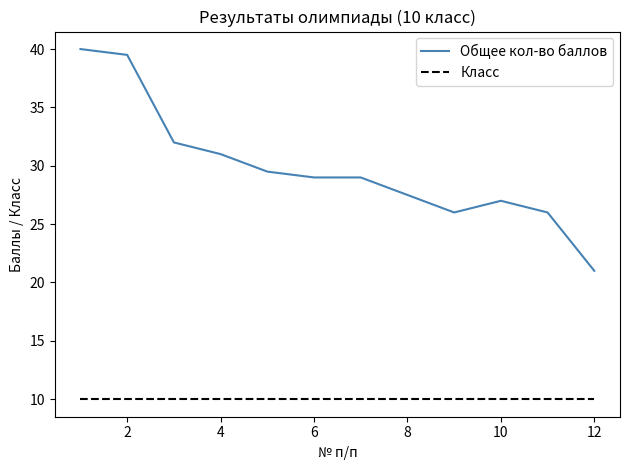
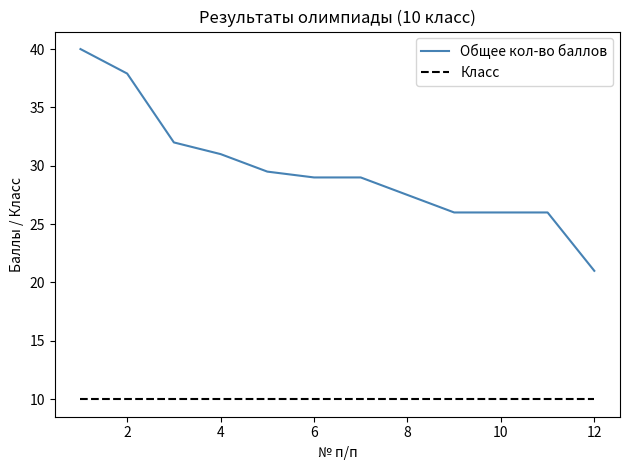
Общее кол-во баллов, 2: 39.5 -> 37.9
Общее кол-во баллов, 10: 27 -> 26
